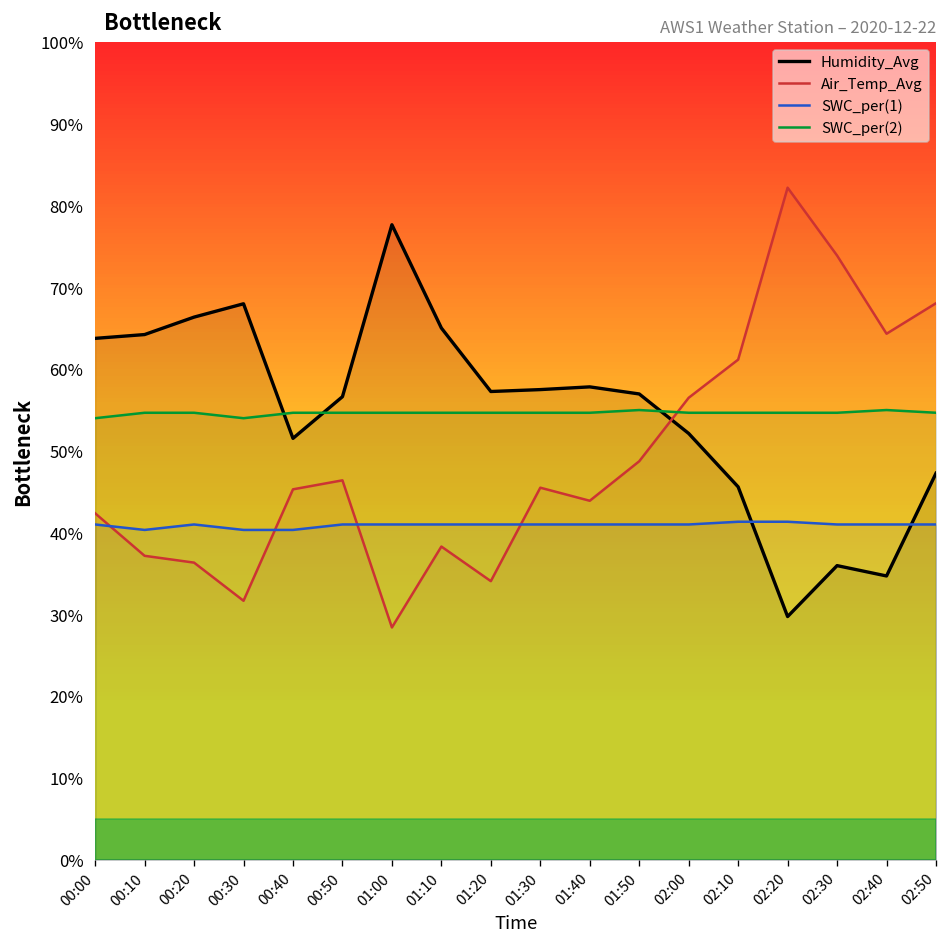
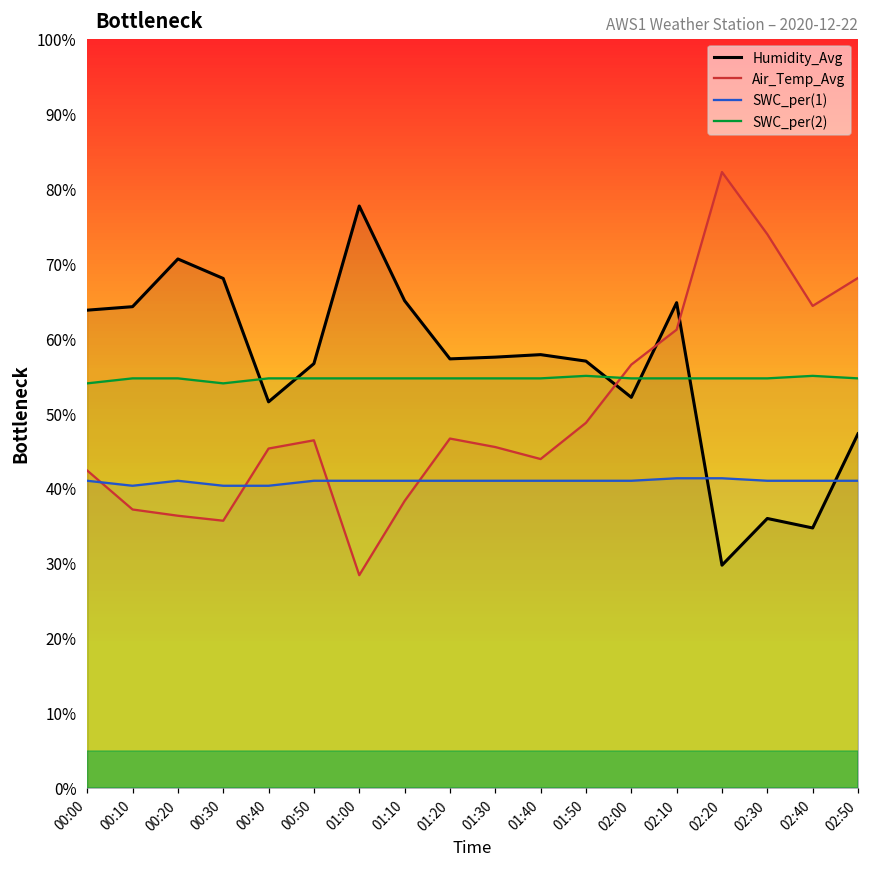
Humidity_Avg, 00:20: 66% -> 71%
Air_Temp_Avg, 00:30: 32% -> 36%
Air_Temp_Avg, 01:20: 34% -> 47%
Humidity_Avg, 02:10: 46% -> 65%
